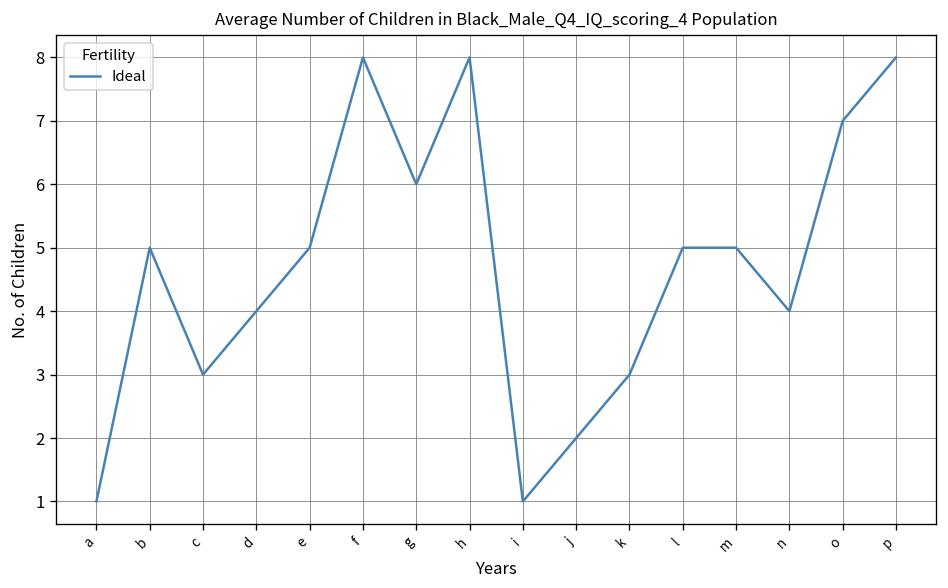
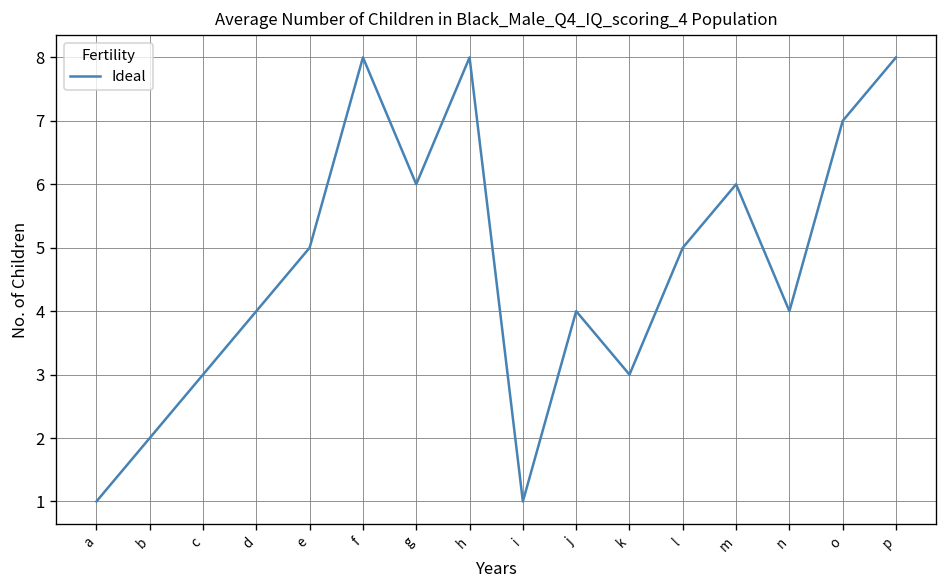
b: 5 -> 2
j: 2 -> 4
m: 5 -> 6
